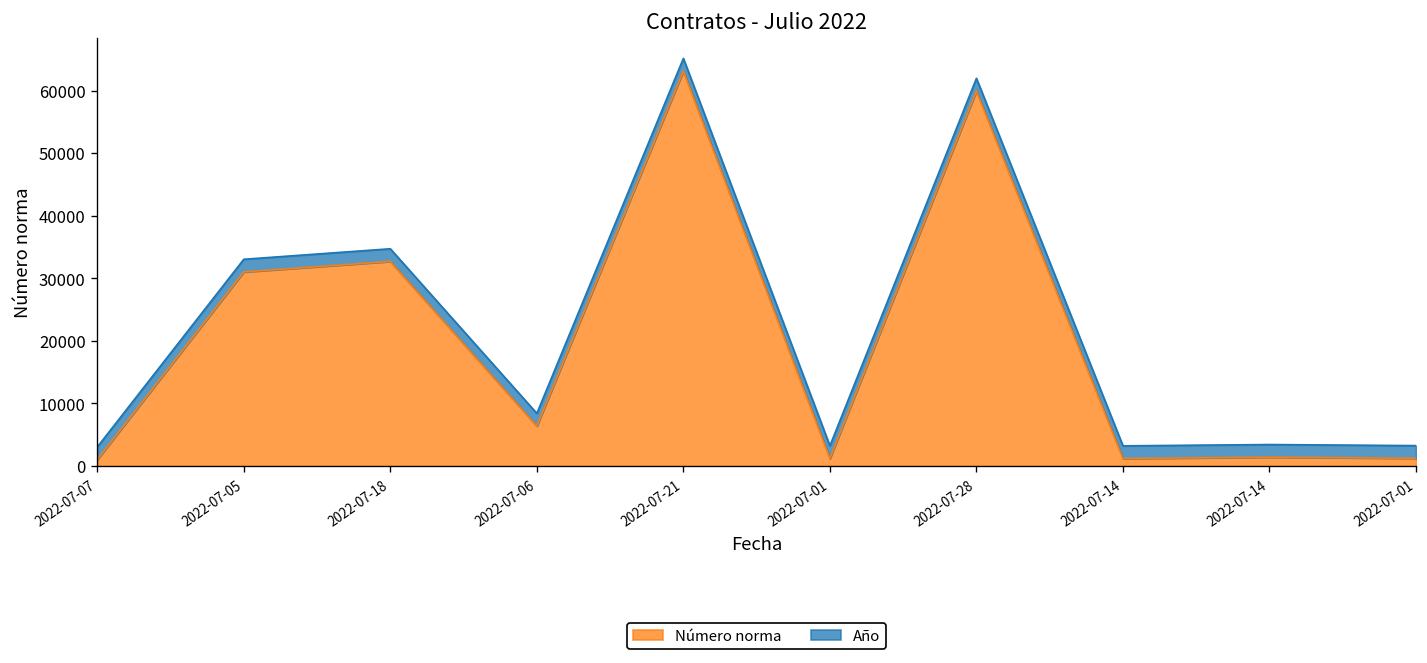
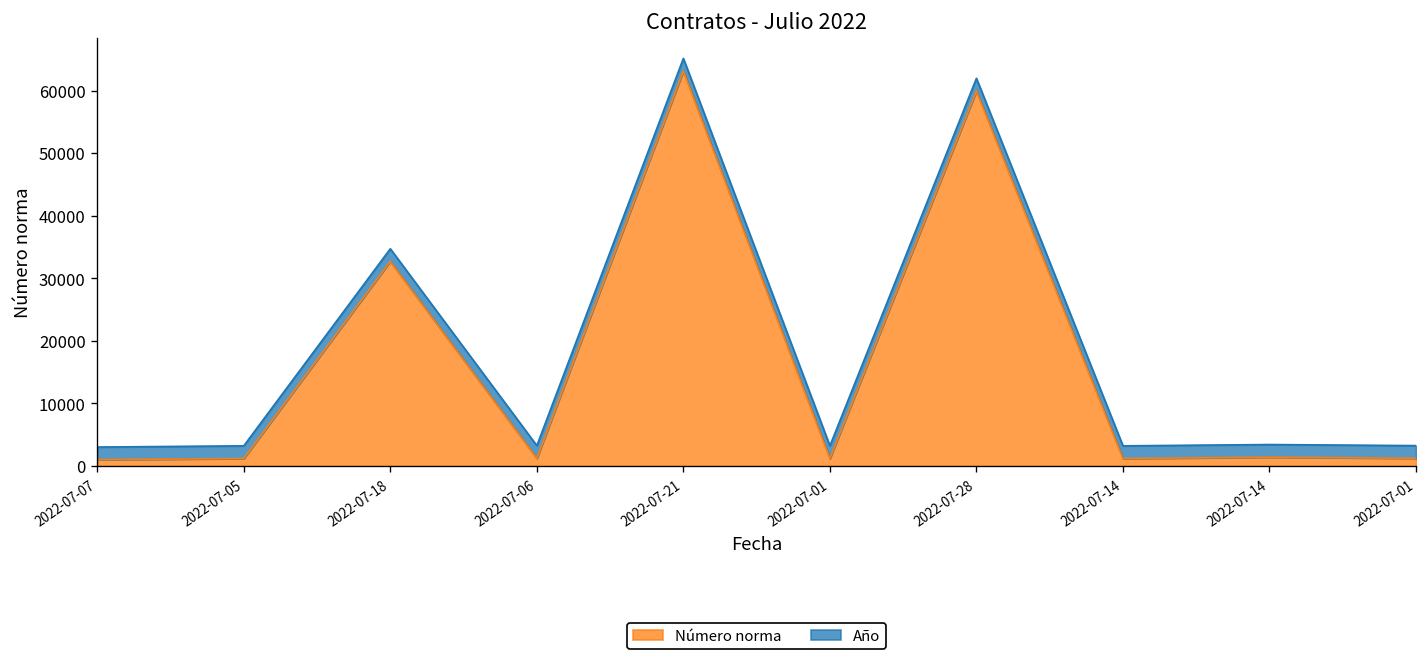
Número norma, 2022-07-05: 31000 -> 1000
Número norma, 2022-07-06: 6000 -> 1000
